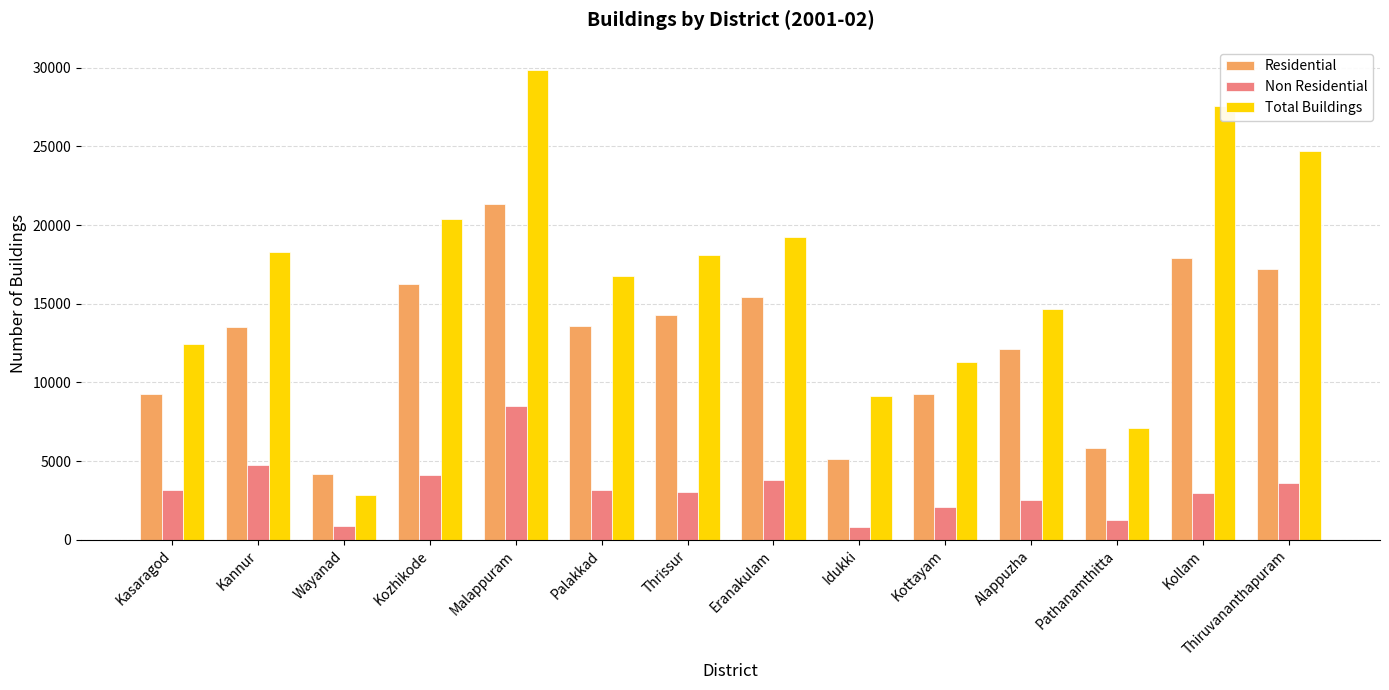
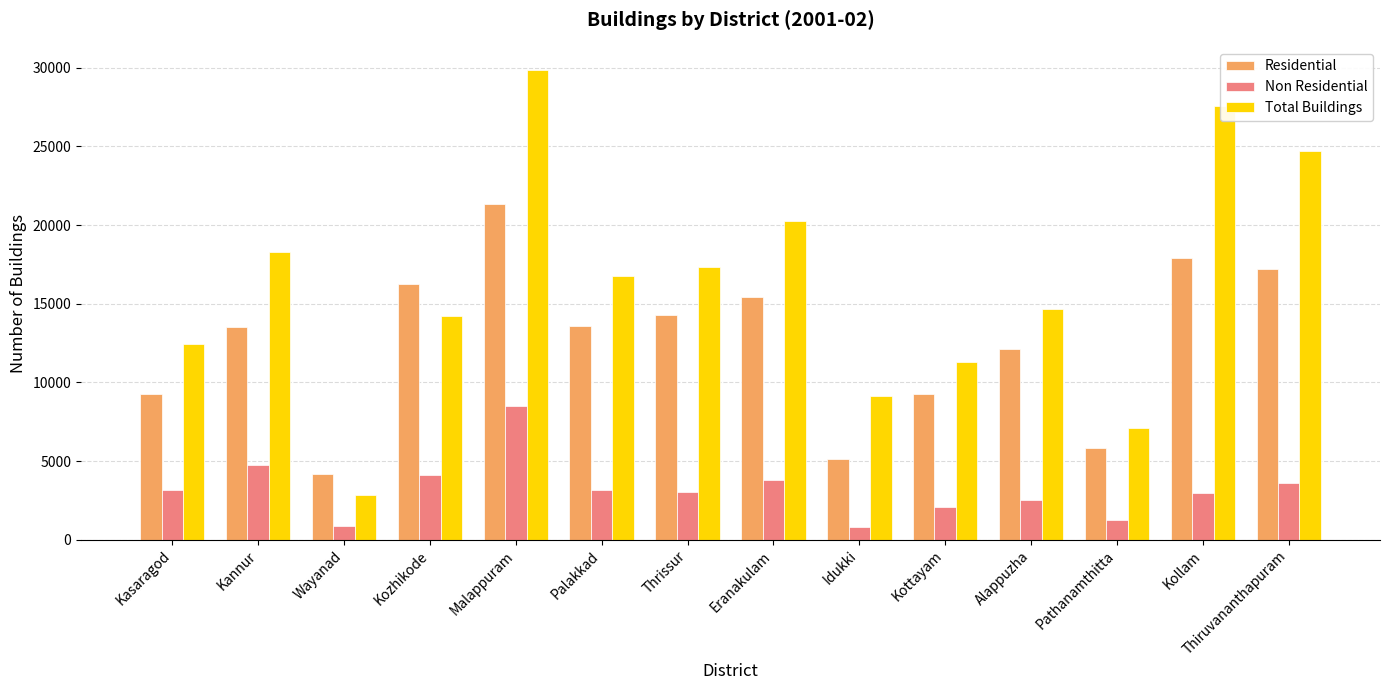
Total Buildings, Kozhikode: 20400 -> 14200
Total Buildings, Thrissur: 18100 -> 17400
Total Buildings, Eranakulam: 19200 -> 20200
